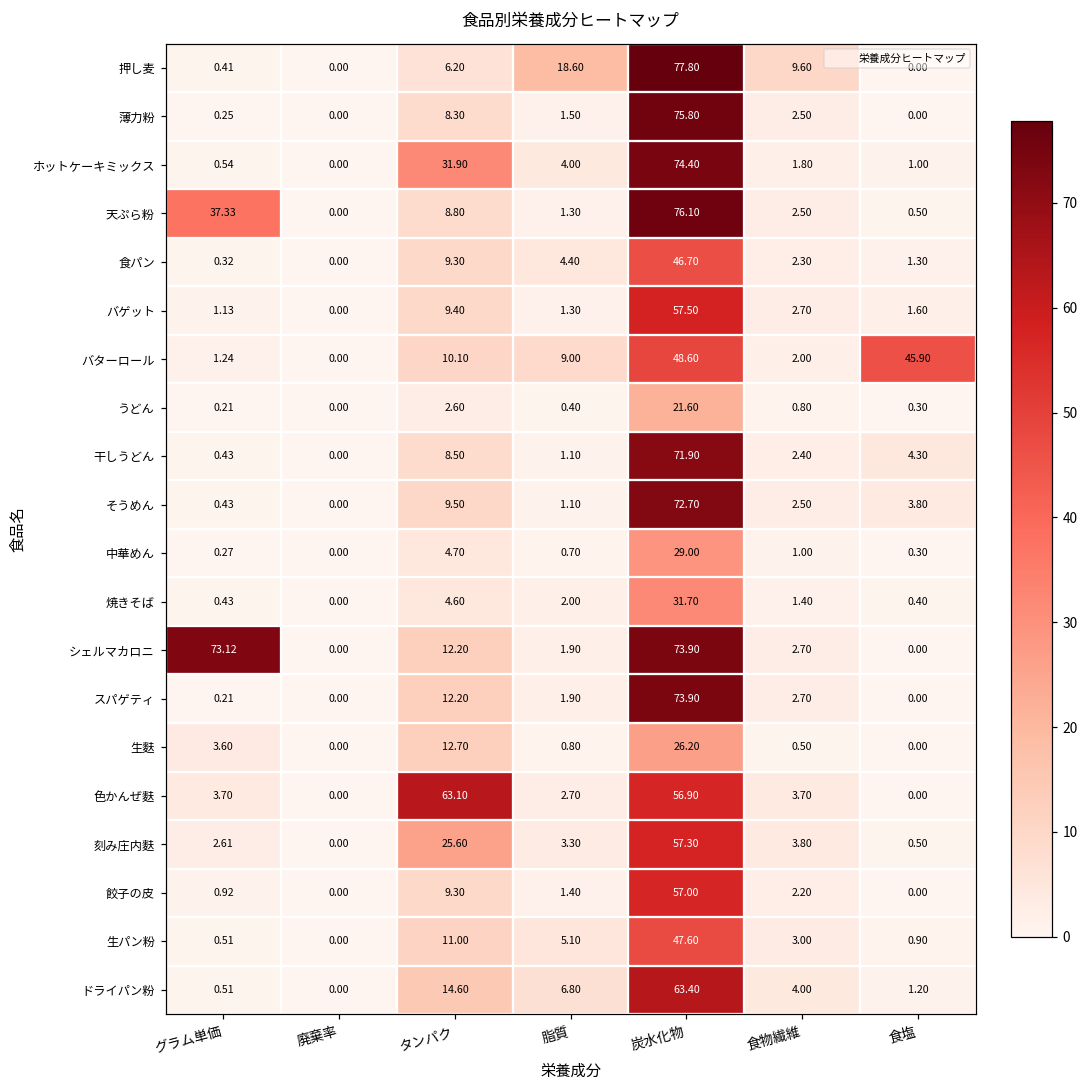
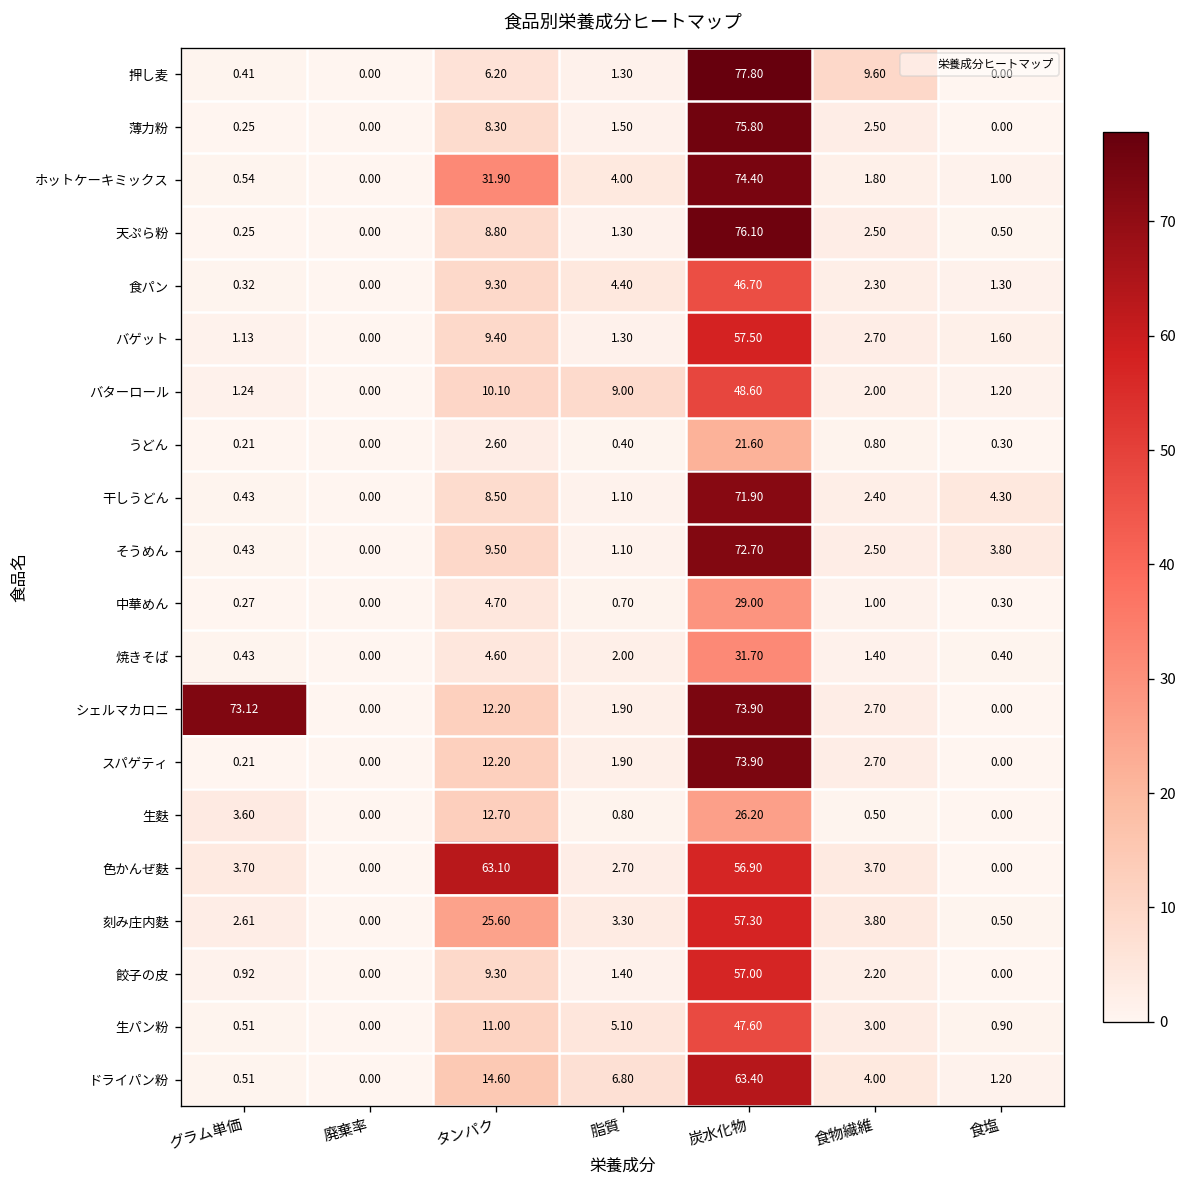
押し麦, 脂質: 18.60 -> 1.30
天ぷら粉, グラム単価: 37.33 -> 0.25
バターロール, 食塩: 45.90 -> 1.20
